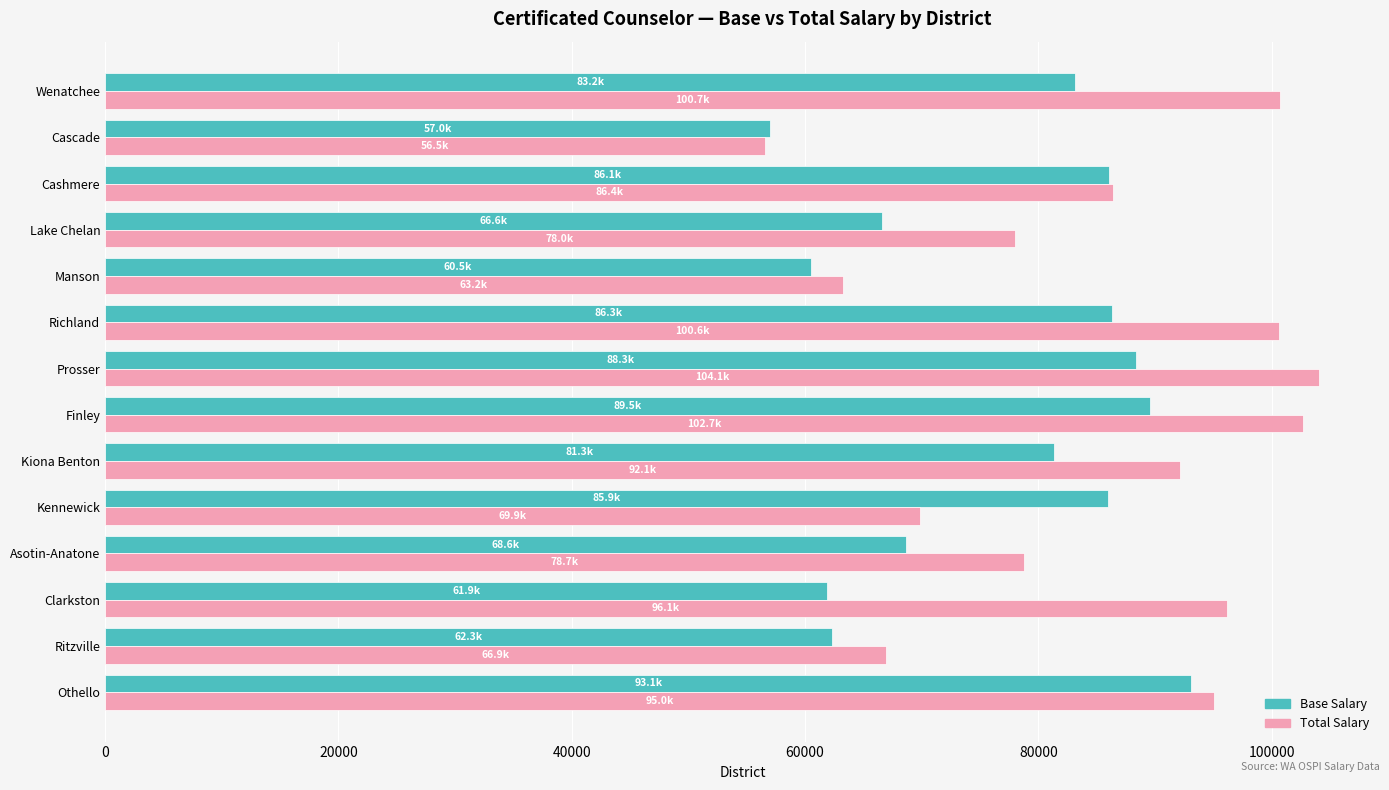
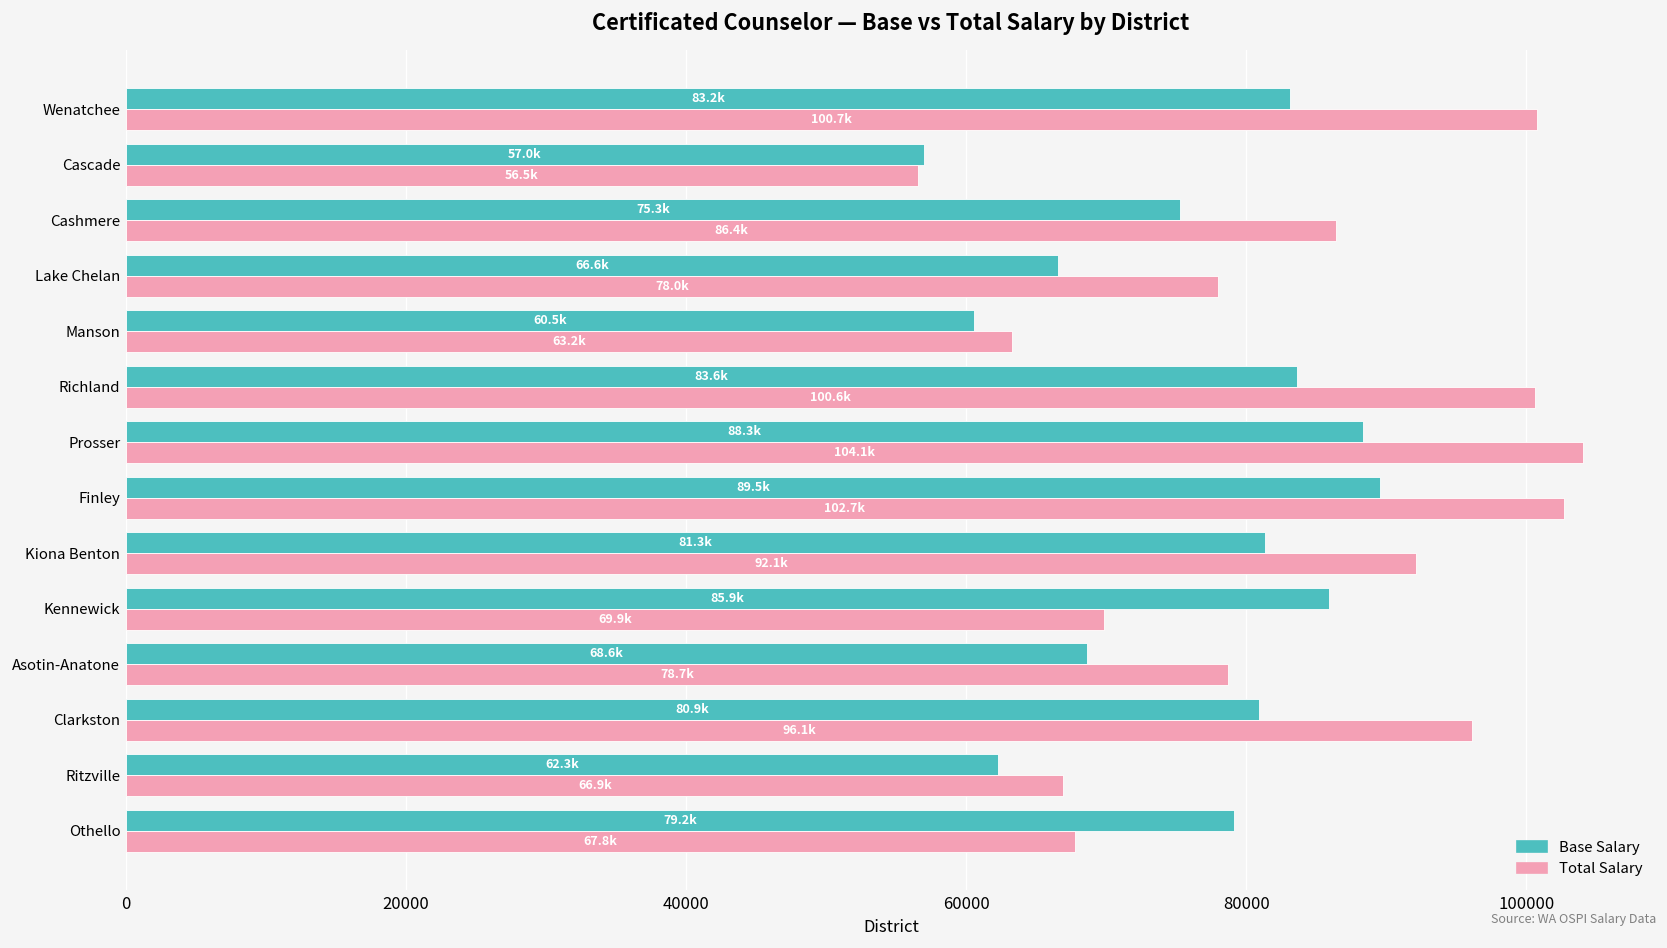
Base Salary, Cashmere: 86.1k -> 75.3k
Base Salary, Richland: 86.3k -> 83.6k
Base Salary, Clarkston: 61.9k -> 80.9k
Base Salary, Othello: 93.1k -> 79.2k
Total Salary, Othello: 95.0k -> 67.8k
